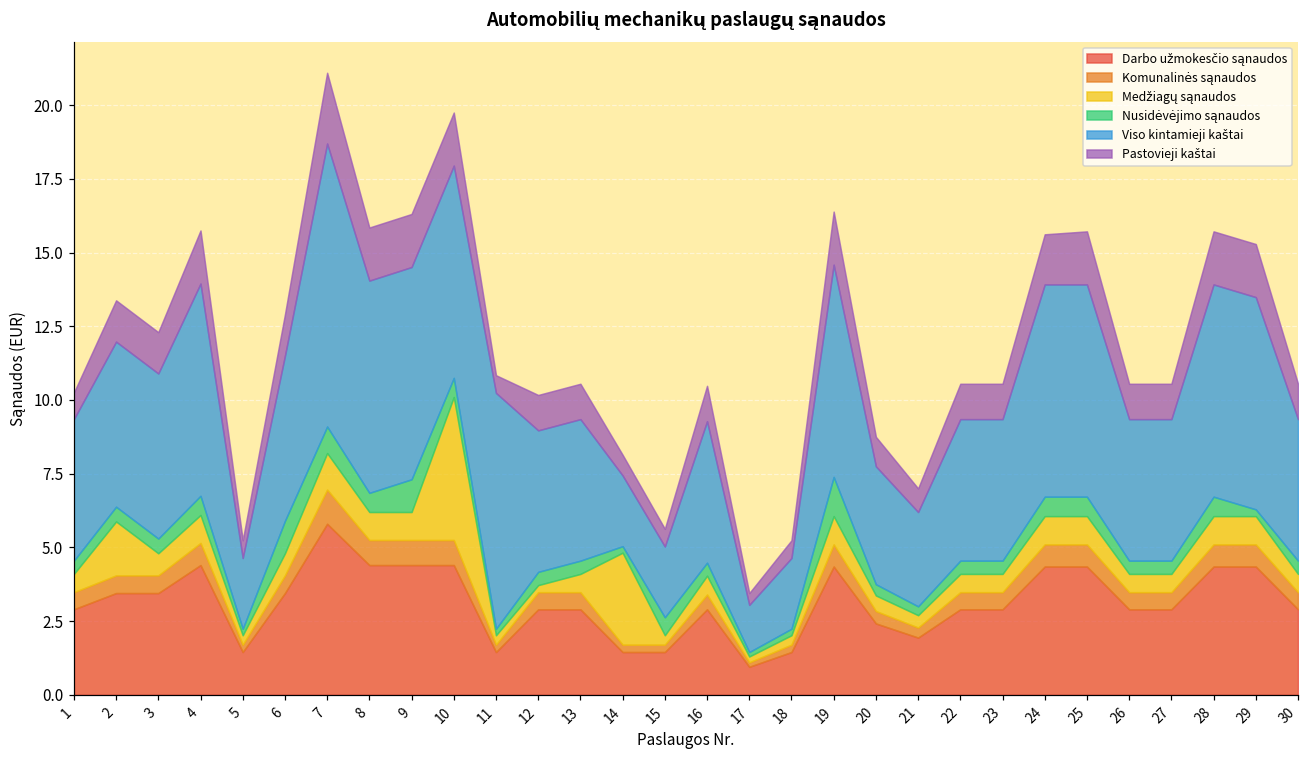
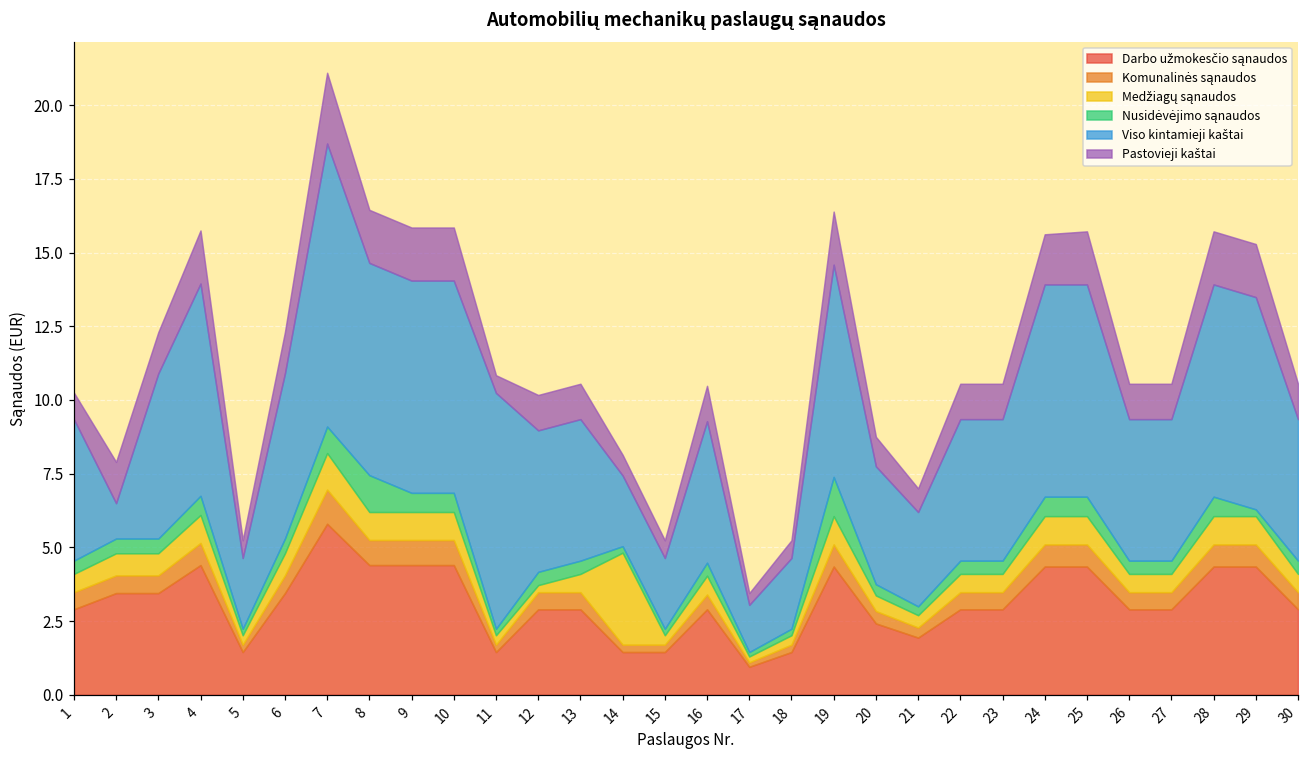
Medžiagų sąnaudos, 2: 1.8 -> 0.8
Viso kintamieji kaštai, 2: 5.6 -> 1.2
Nusidėvėjimo sąnaudos, 6: 1.1 -> 0.5
Nusidėvėjimo sąnaudos, 8: 0.7 -> 1.3
Nusidėvėjimo sąnaudos, 9: 1.1 -> 0.7
Medžiagų sąnaudos, 10: 4.9 -> 1.0
Nusidėvėjimo sąnaudos, 15: 0.6 -> 0.2
